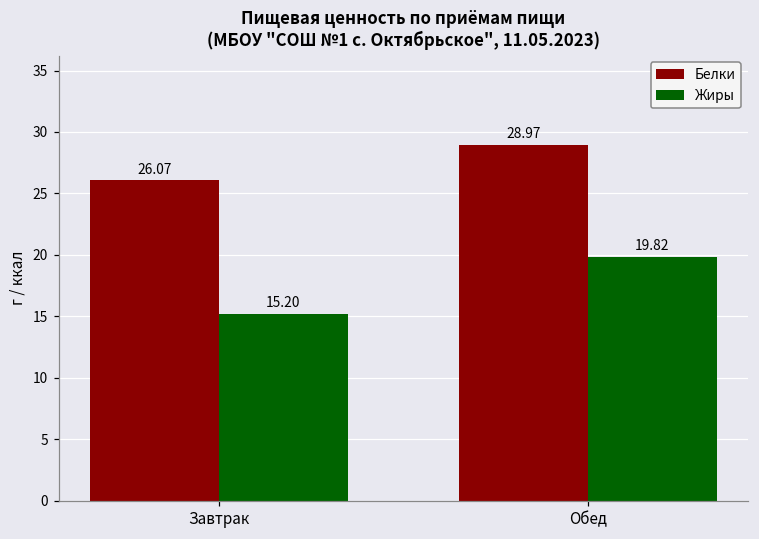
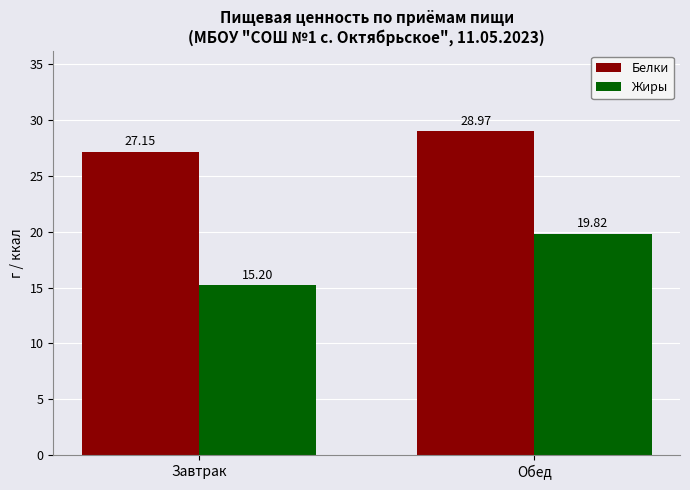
Белки, Завтрак: 26.07 -> 27.15
